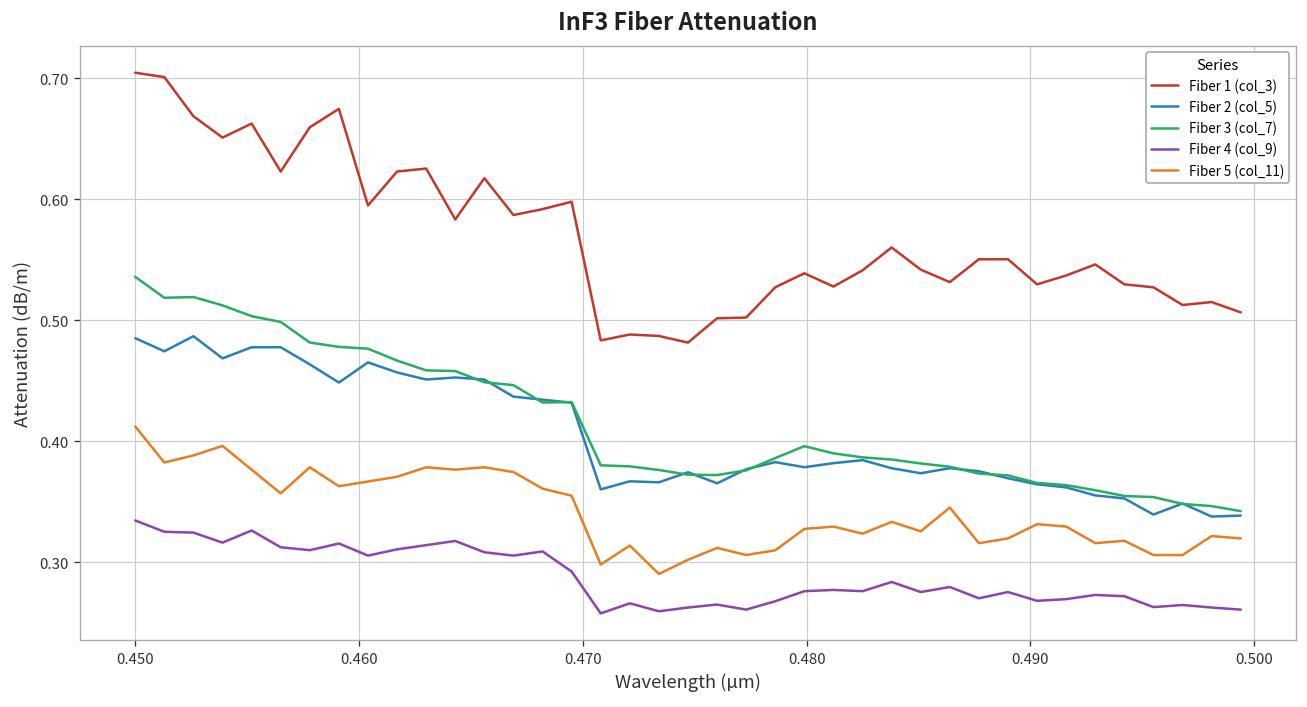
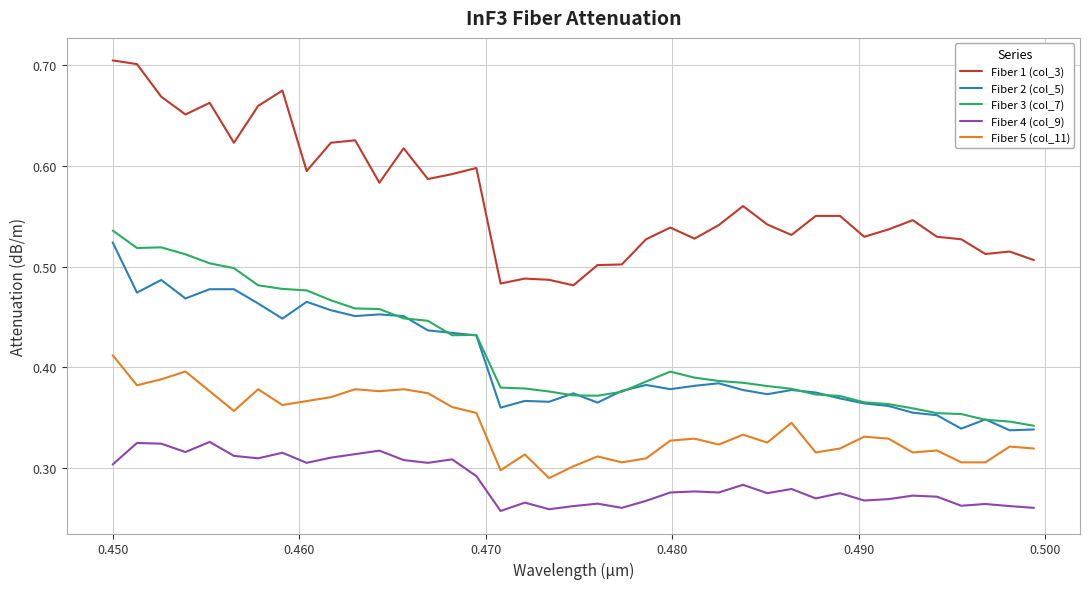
Fiber 2 (col_5), 0.450: 0.485 -> 0.524
Fiber 4 (col_9), 0.450: 0.334 -> 0.304
